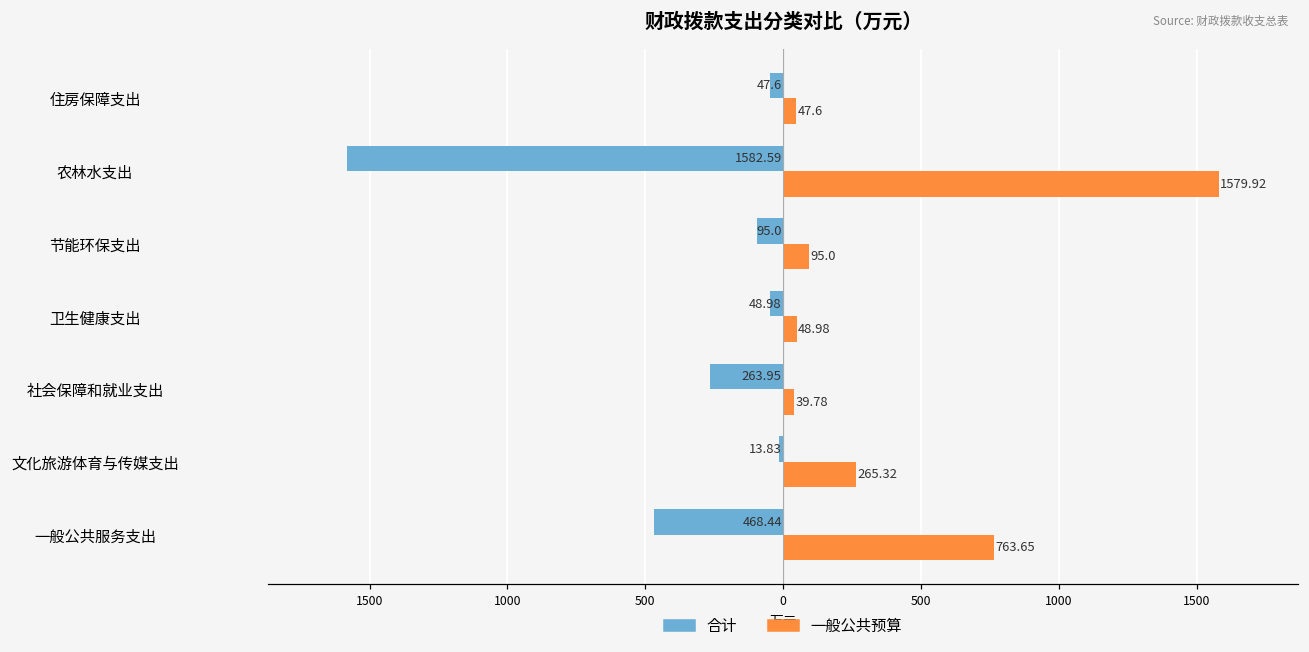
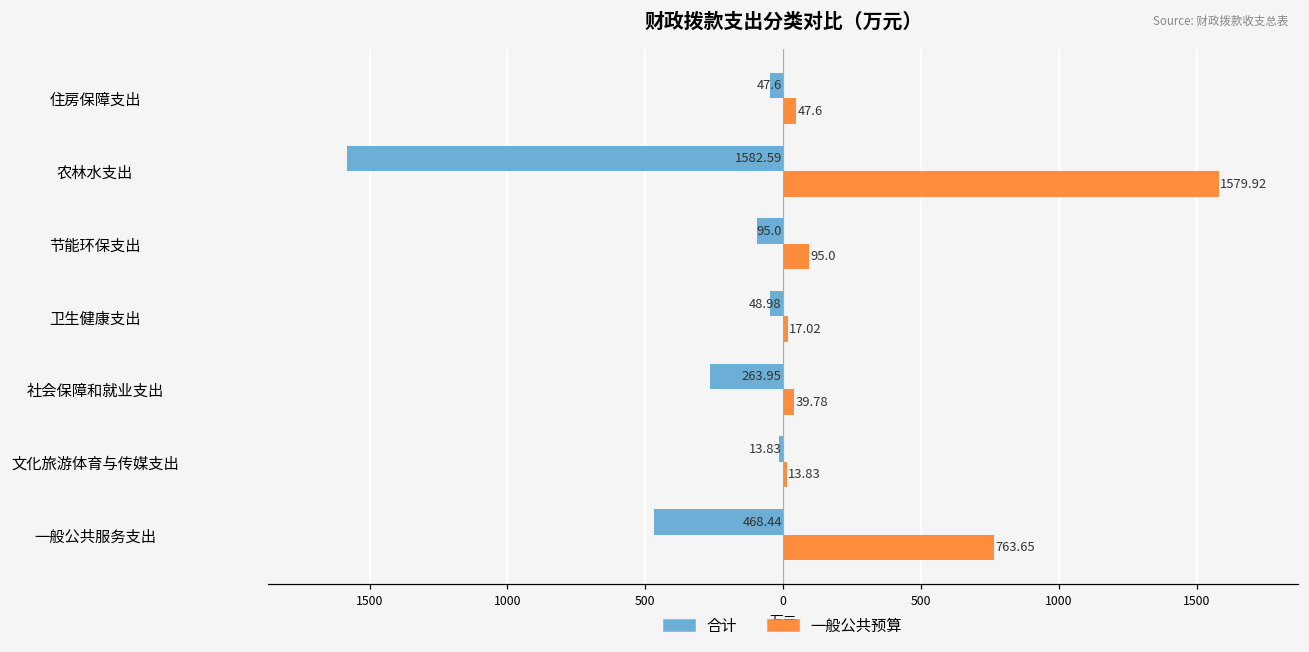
一般公共预算, 卫生健康支出: 48.98 -> 17.02
一般公共预算, 文化旅游体育与传媒支出: 265.32 -> 13.83
